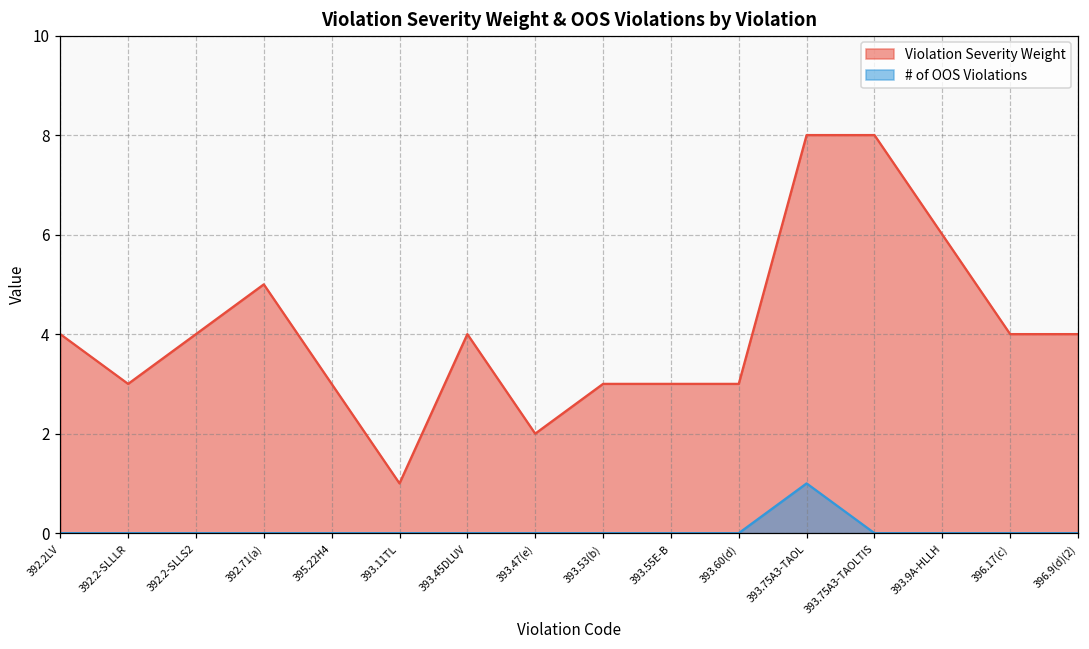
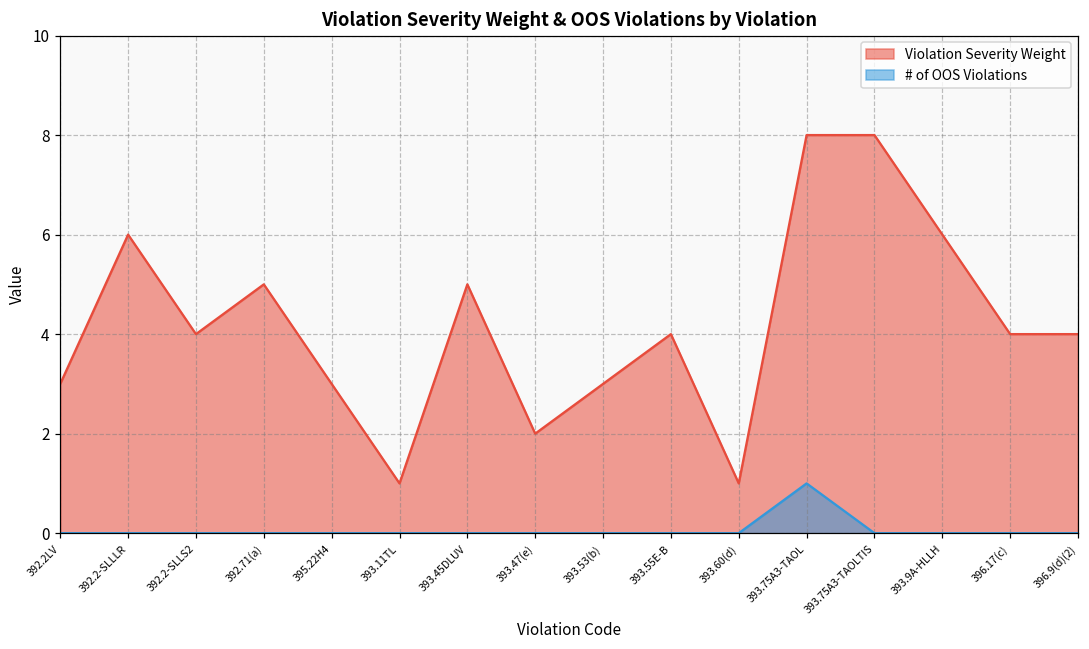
Violation Severity Weight, 392.2LV: 4 -> 3
Violation Severity Weight, 392.2-SLLLR: 3 -> 6
Violation Severity Weight, 393.45DLUV: 4 -> 5
Violation Severity Weight, 393.55E-B: 3 -> 4
Violation Severity Weight, 393.60(d): 3 -> 1
